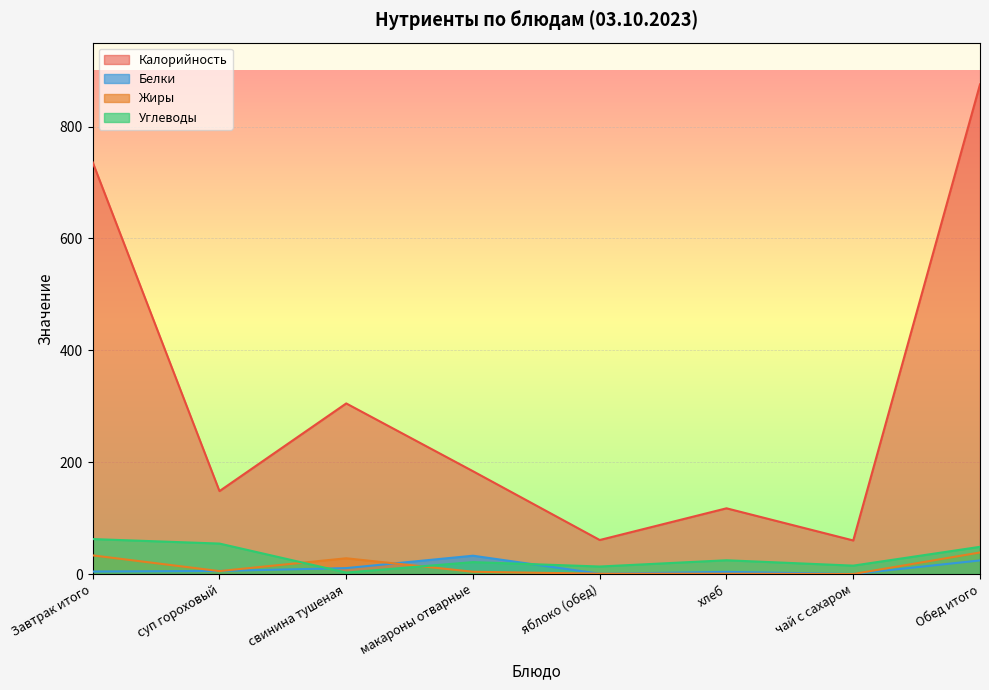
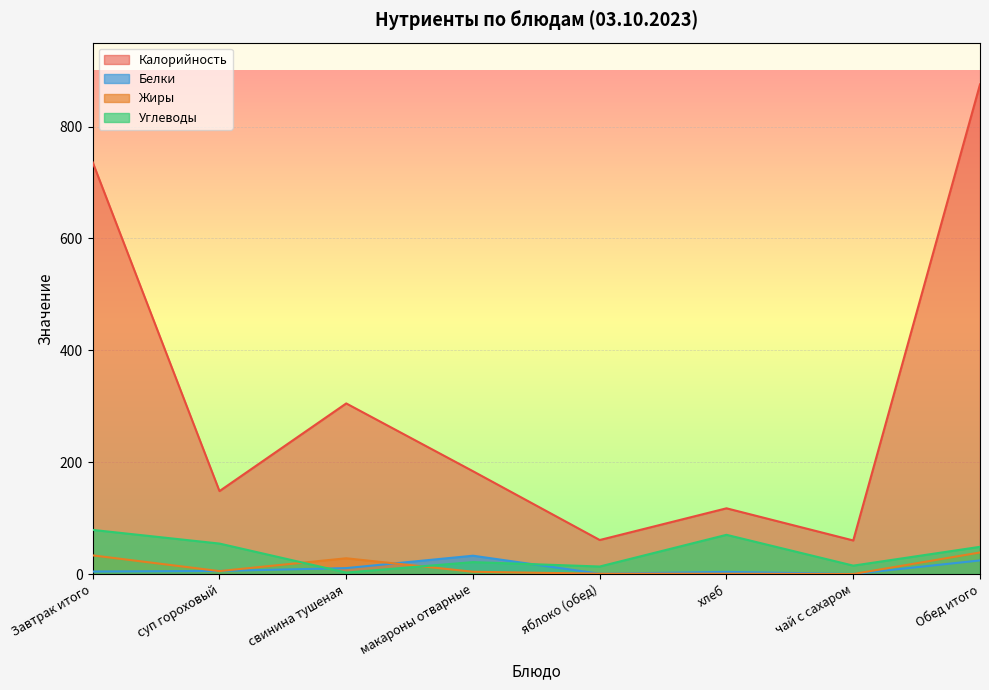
Углеводы, Завтрак итого: 60 -> 80
Углеводы, хлеб: 20 -> 70
